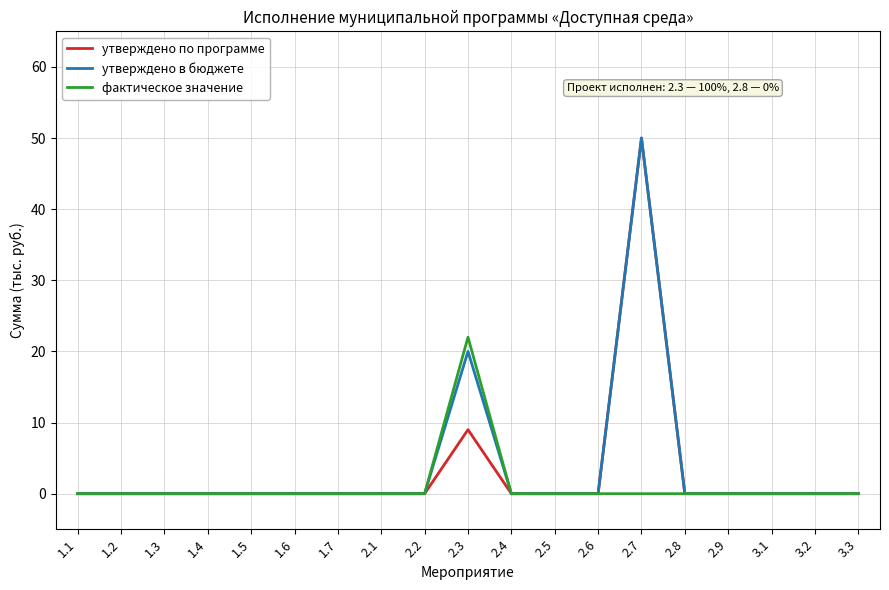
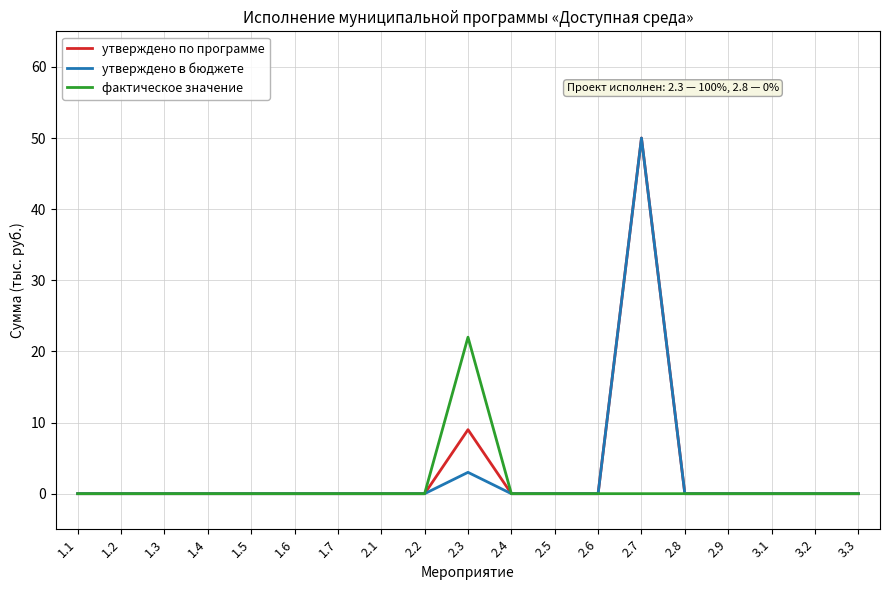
утверждено в бюджете, 2.3: 20 -> 3
